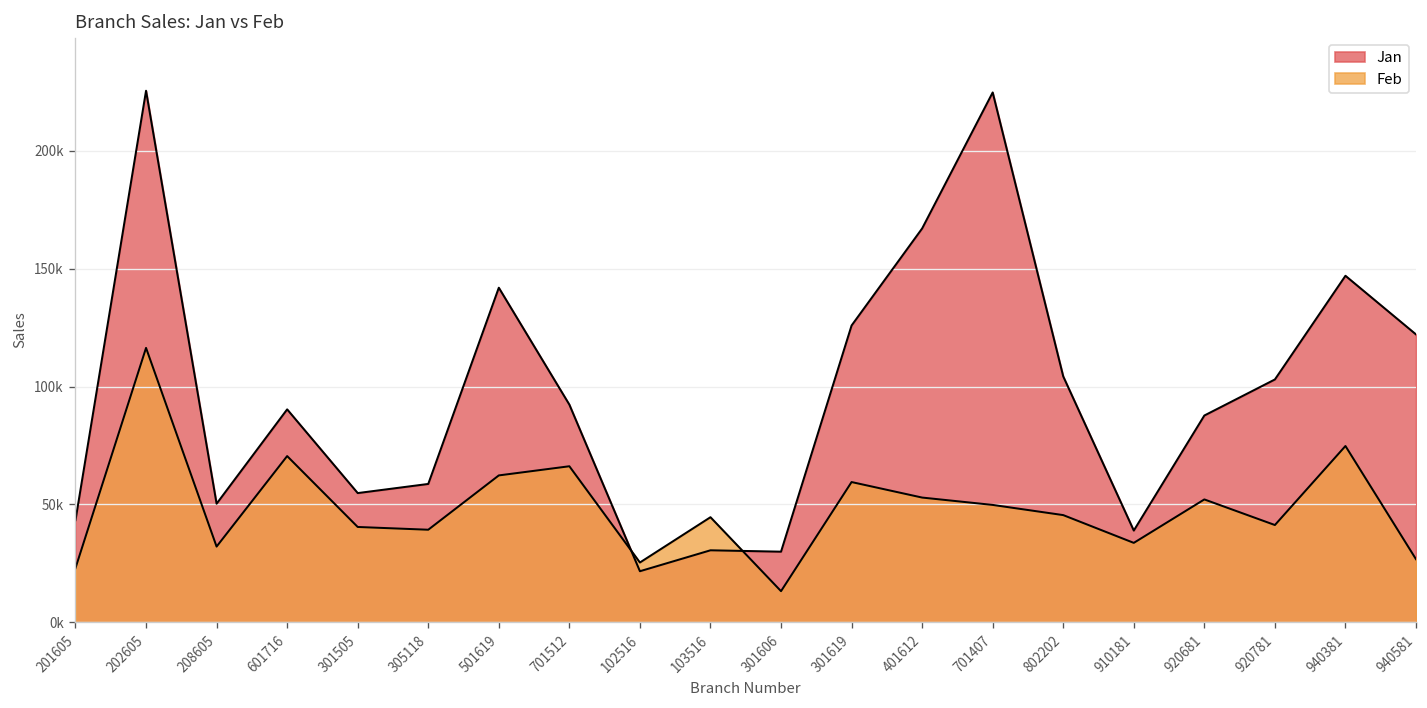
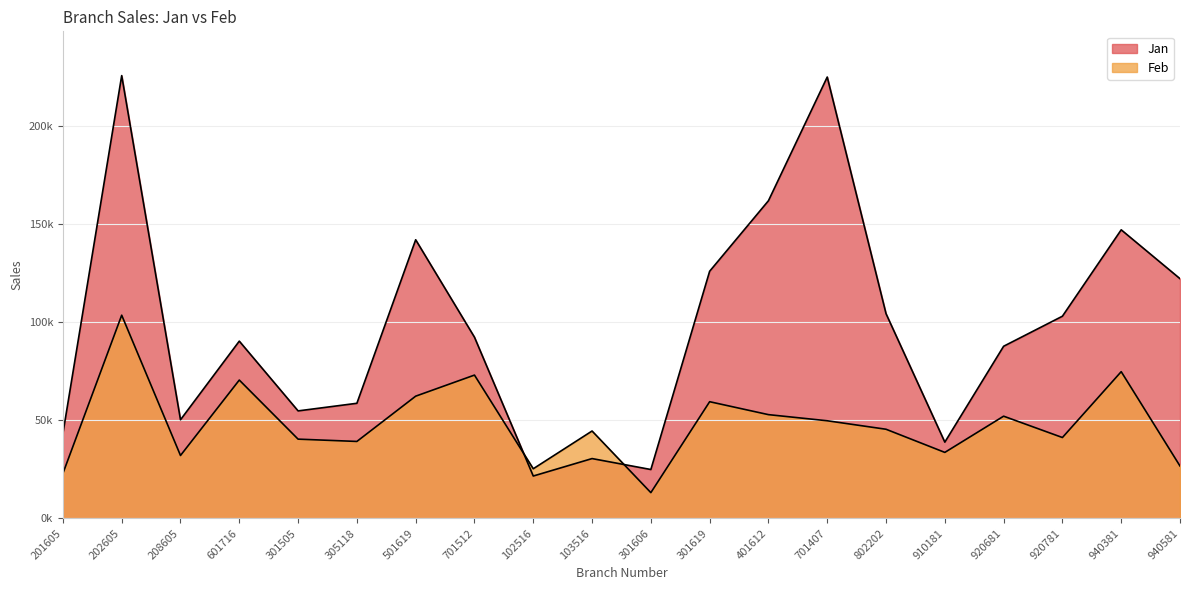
Feb, 202605: 116000 -> 104000
Feb, 701512: 66000 -> 73000
Jan, 301606: 30000 -> 25000
Jan, 401612: 167000 -> 162000
